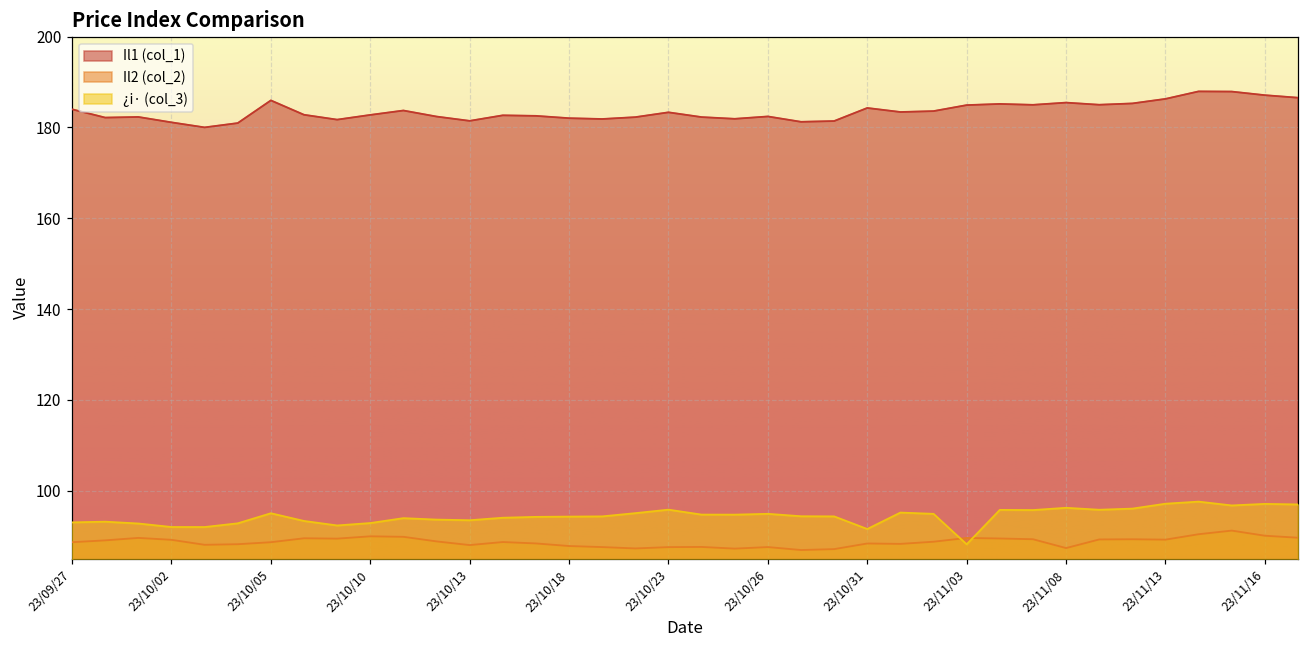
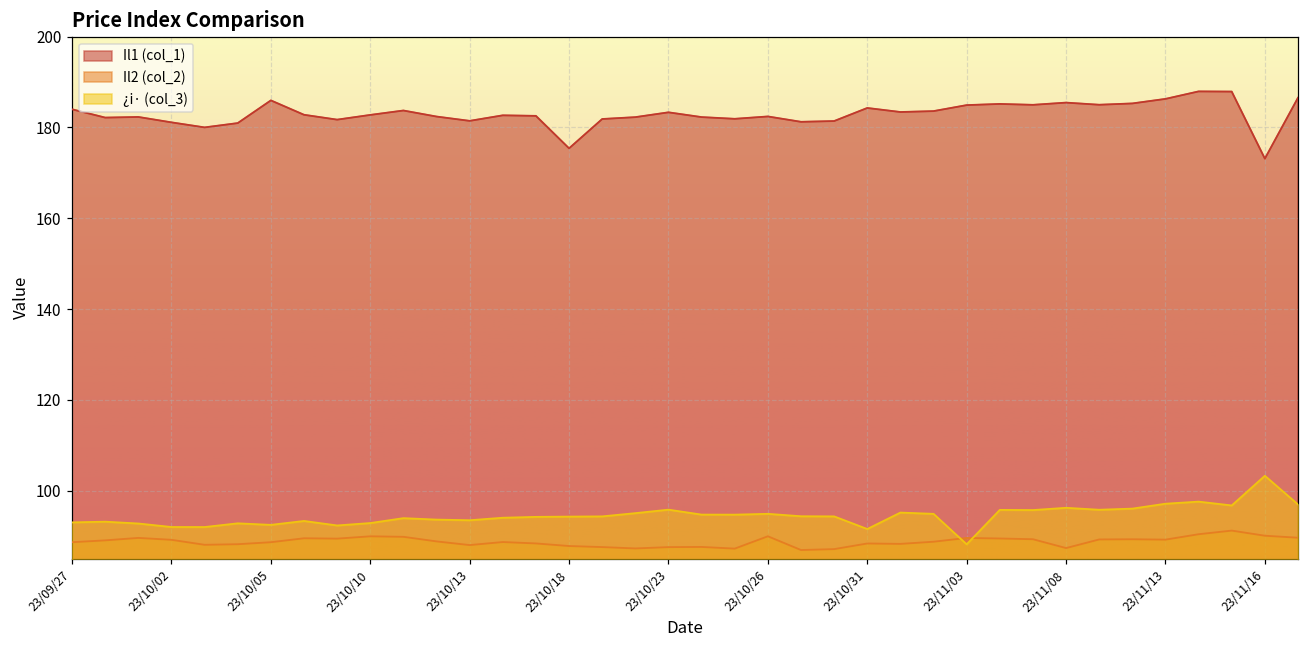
¿i· (col_3), 23/10/05: 95 -> 92
Il1 (col_1), 23/10/18: 182 -> 175
Il2 (col_2), 23/10/26: 88 -> 90
Il1 (col_1), 23/11/16: 187 -> 173
¿i· (col_3), 23/11/16: 97 -> 103
